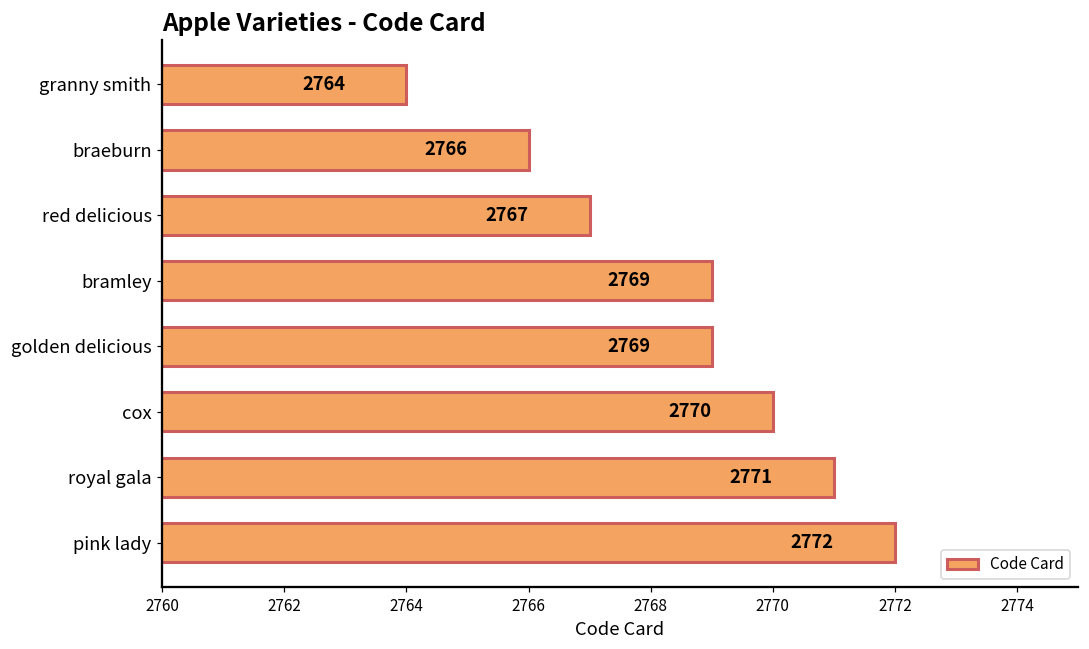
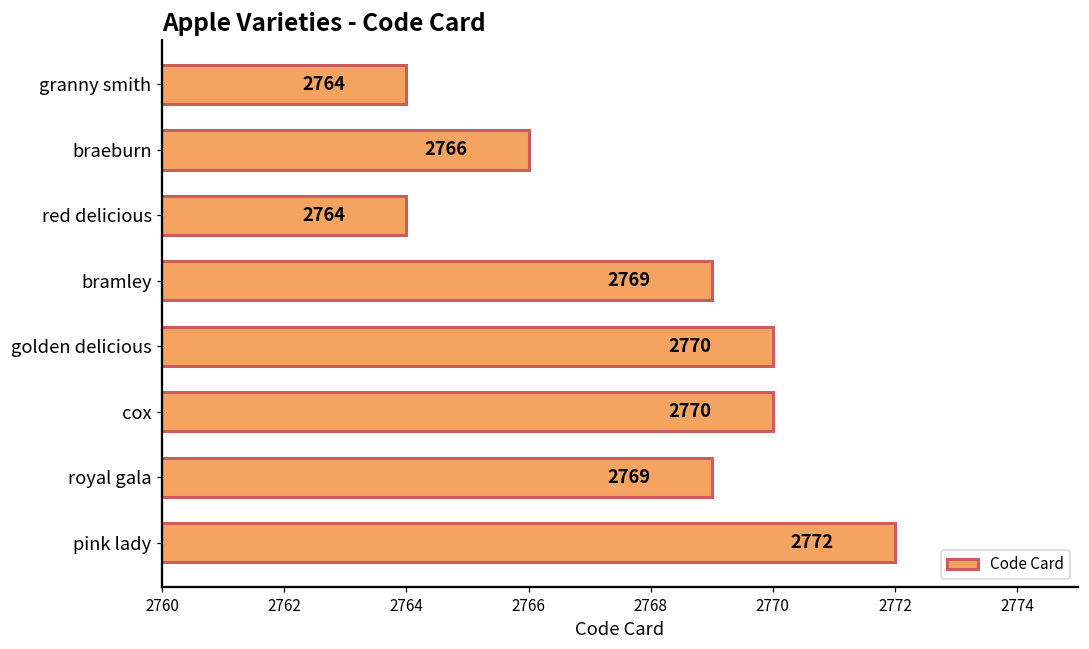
red delicious: 2767 -> 2764
golden delicious: 2769 -> 2770
royal gala: 2771 -> 2769
